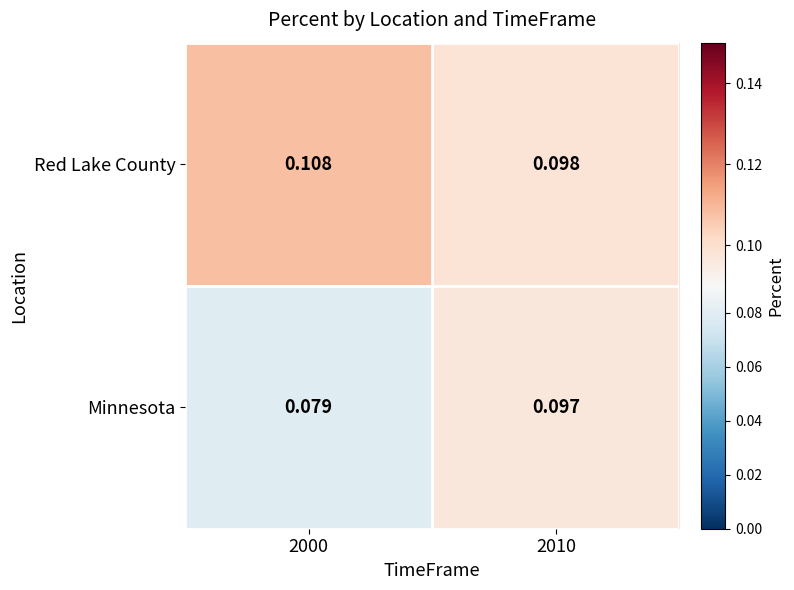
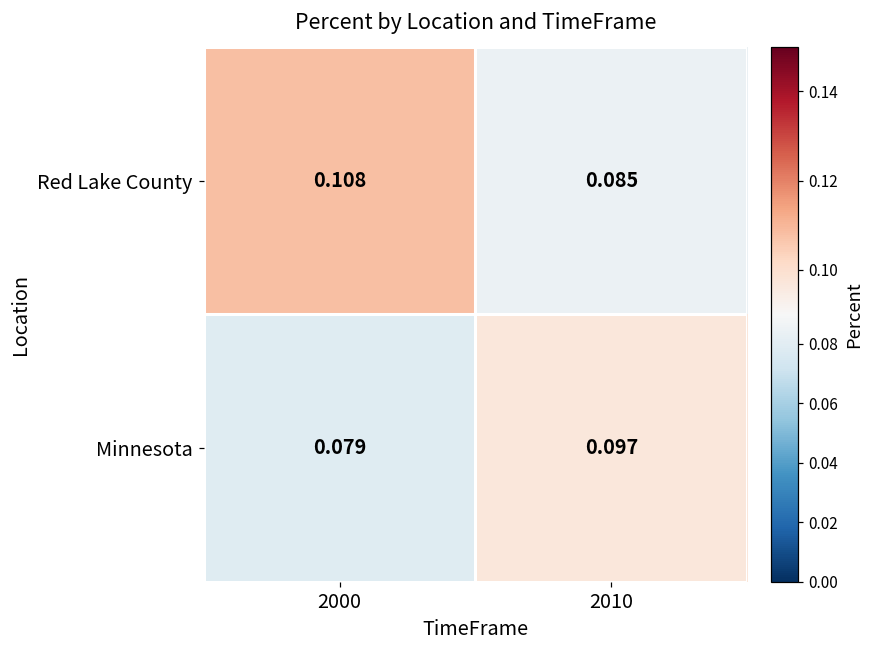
Red Lake County, 2010: 0.098 -> 0.085
